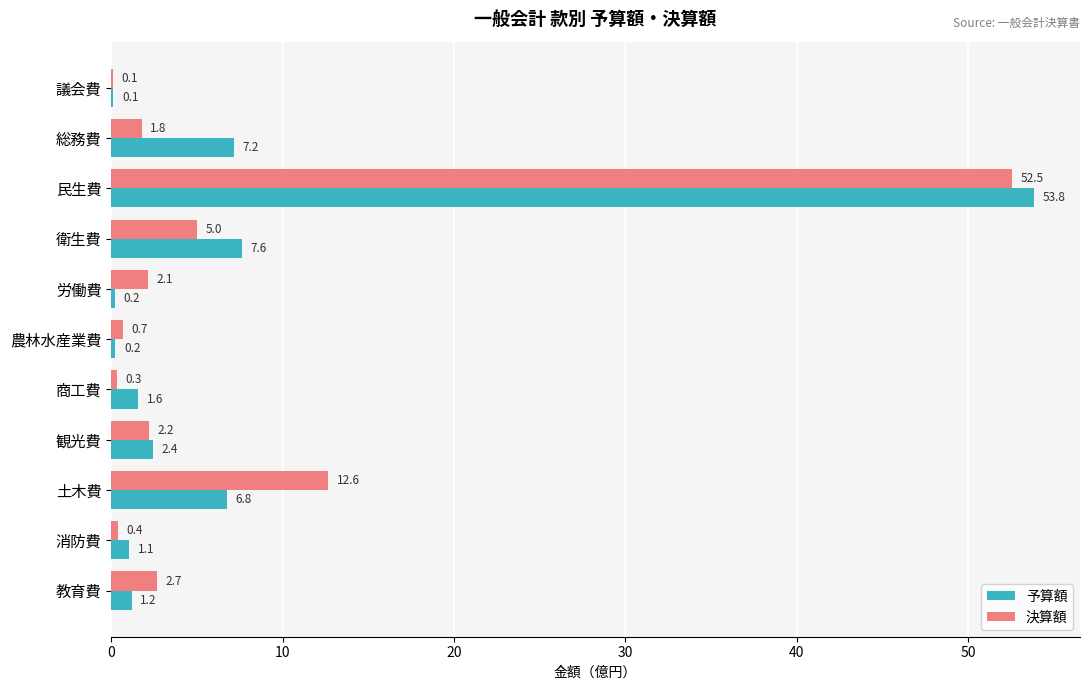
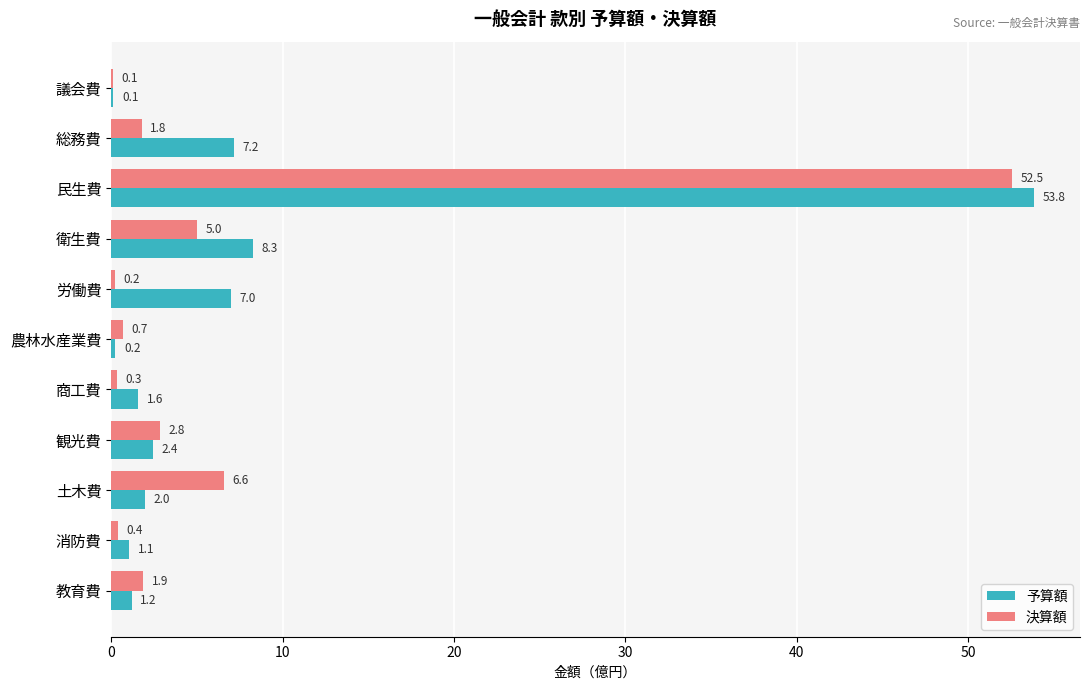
予算額, 衛生費: 7.6 -> 8.3
決算額, 労働費: 2.1 -> 0.2
予算額, 労働費: 0.2 -> 7.0
決算額, 観光費: 2.2 -> 2.8
決算額, 土木費: 12.6 -> 6.6
予算額, 土木費: 6.8 -> 2.0
決算額, 教育費: 2.7 -> 1.9
